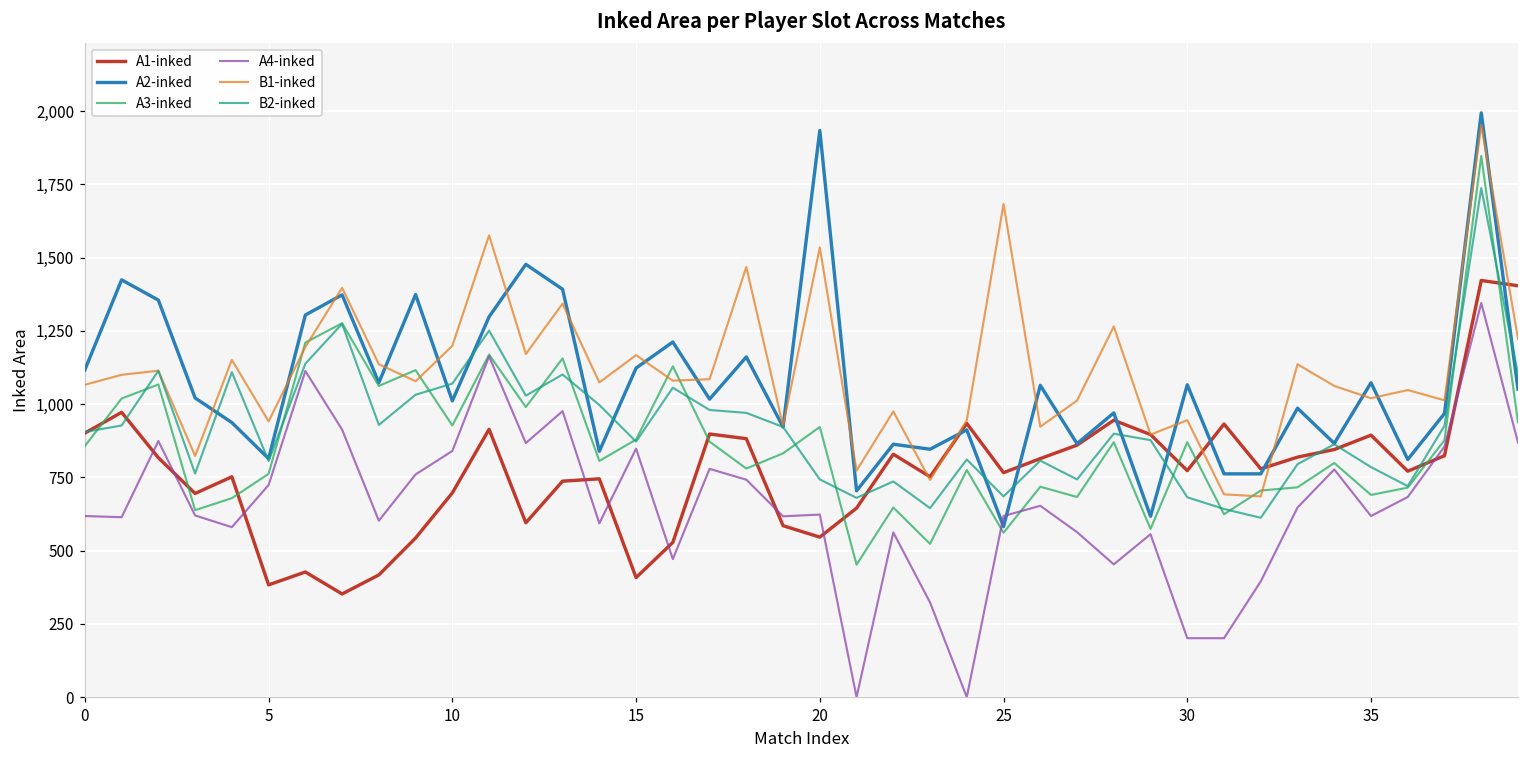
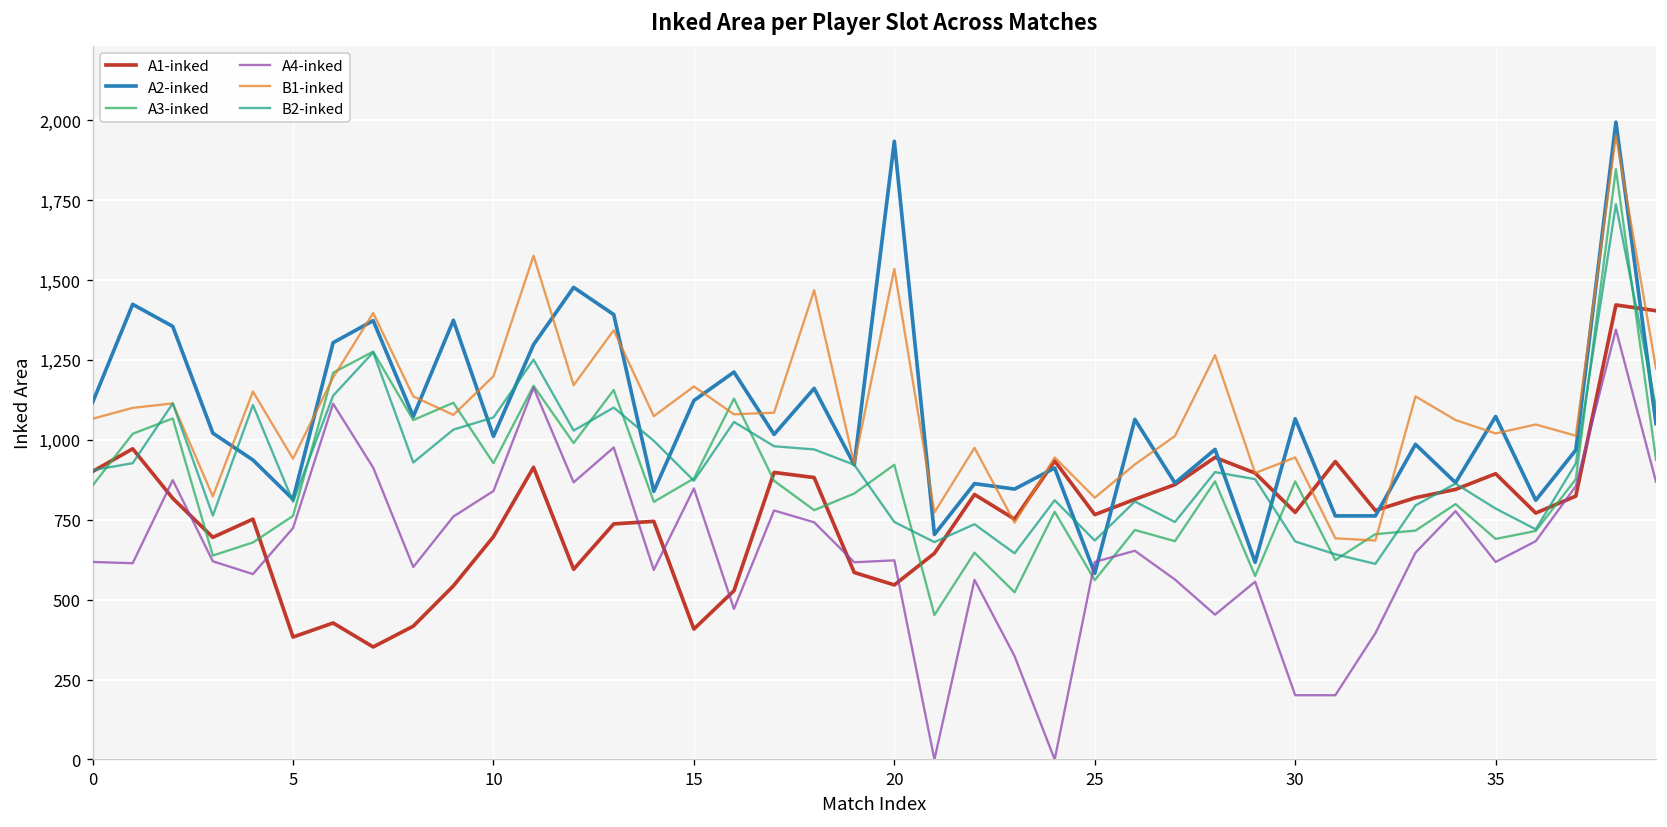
B1-inked, 25: 1,680 -> 820
